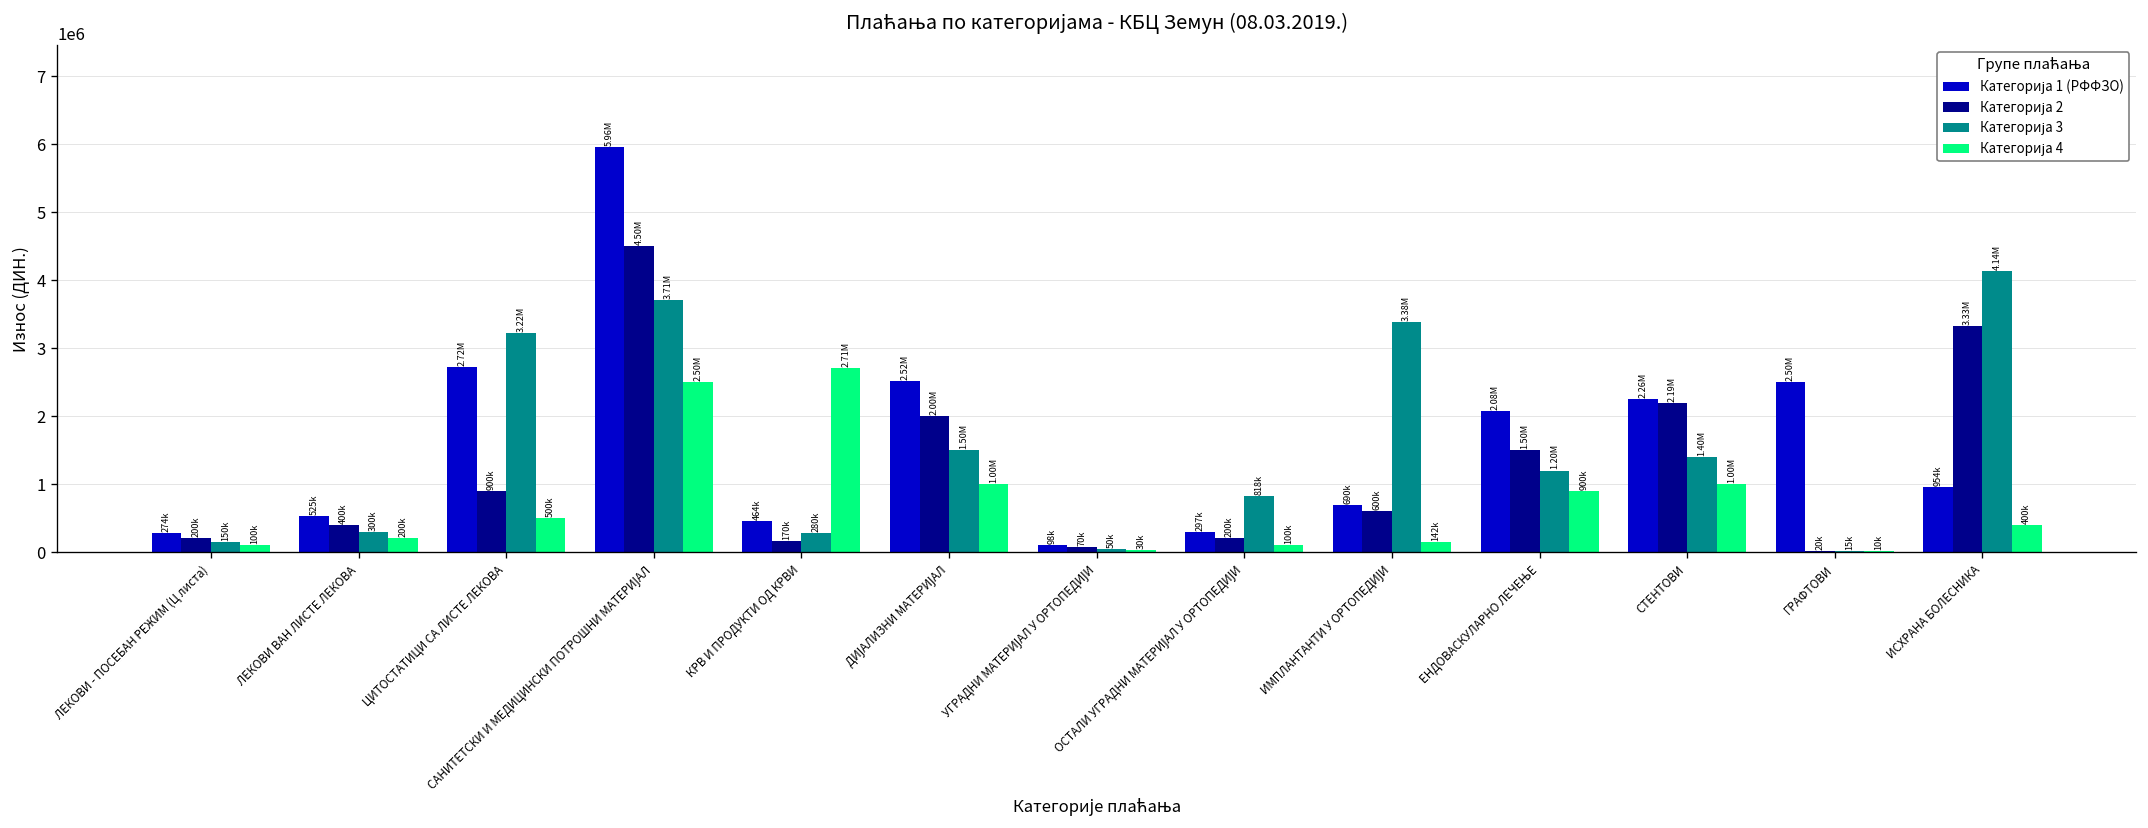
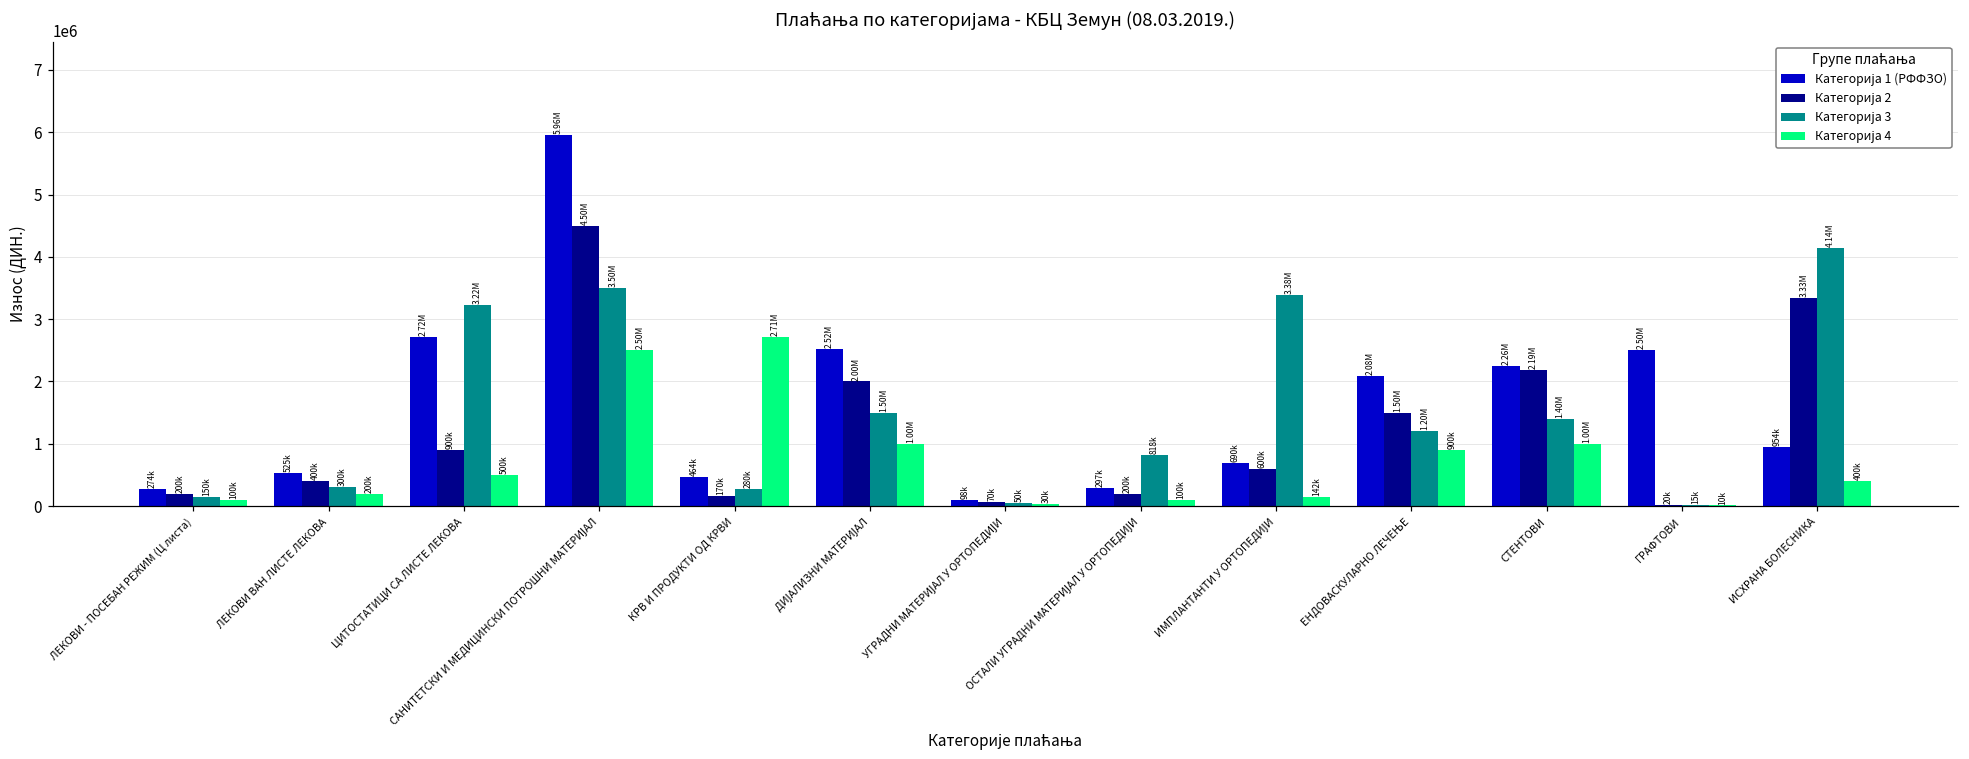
Категорија 3, САНИТЕТСКИ И МЕДИЦИНСКИ ПОТРОШНИ МАТЕРИЈАЛ: 3.71M -> 3.50M
